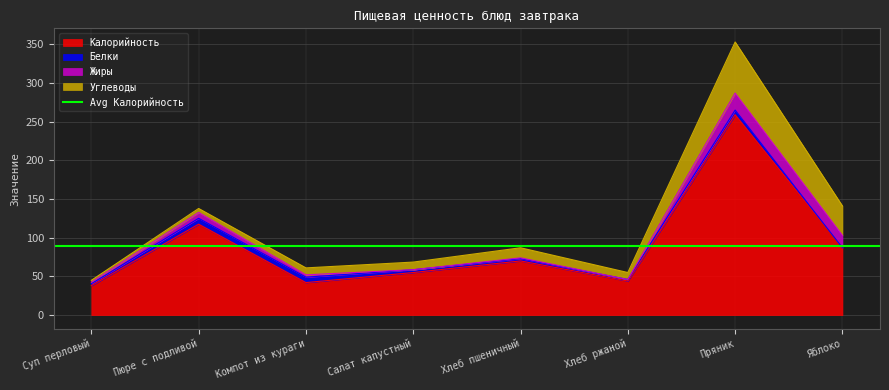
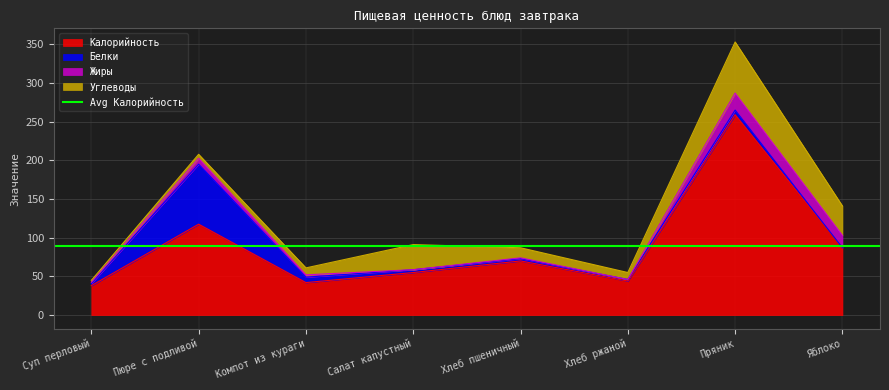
Белки, Пюре с подливой: 10 -> 80
Углеводы, Салат капустный: 10 -> 30
